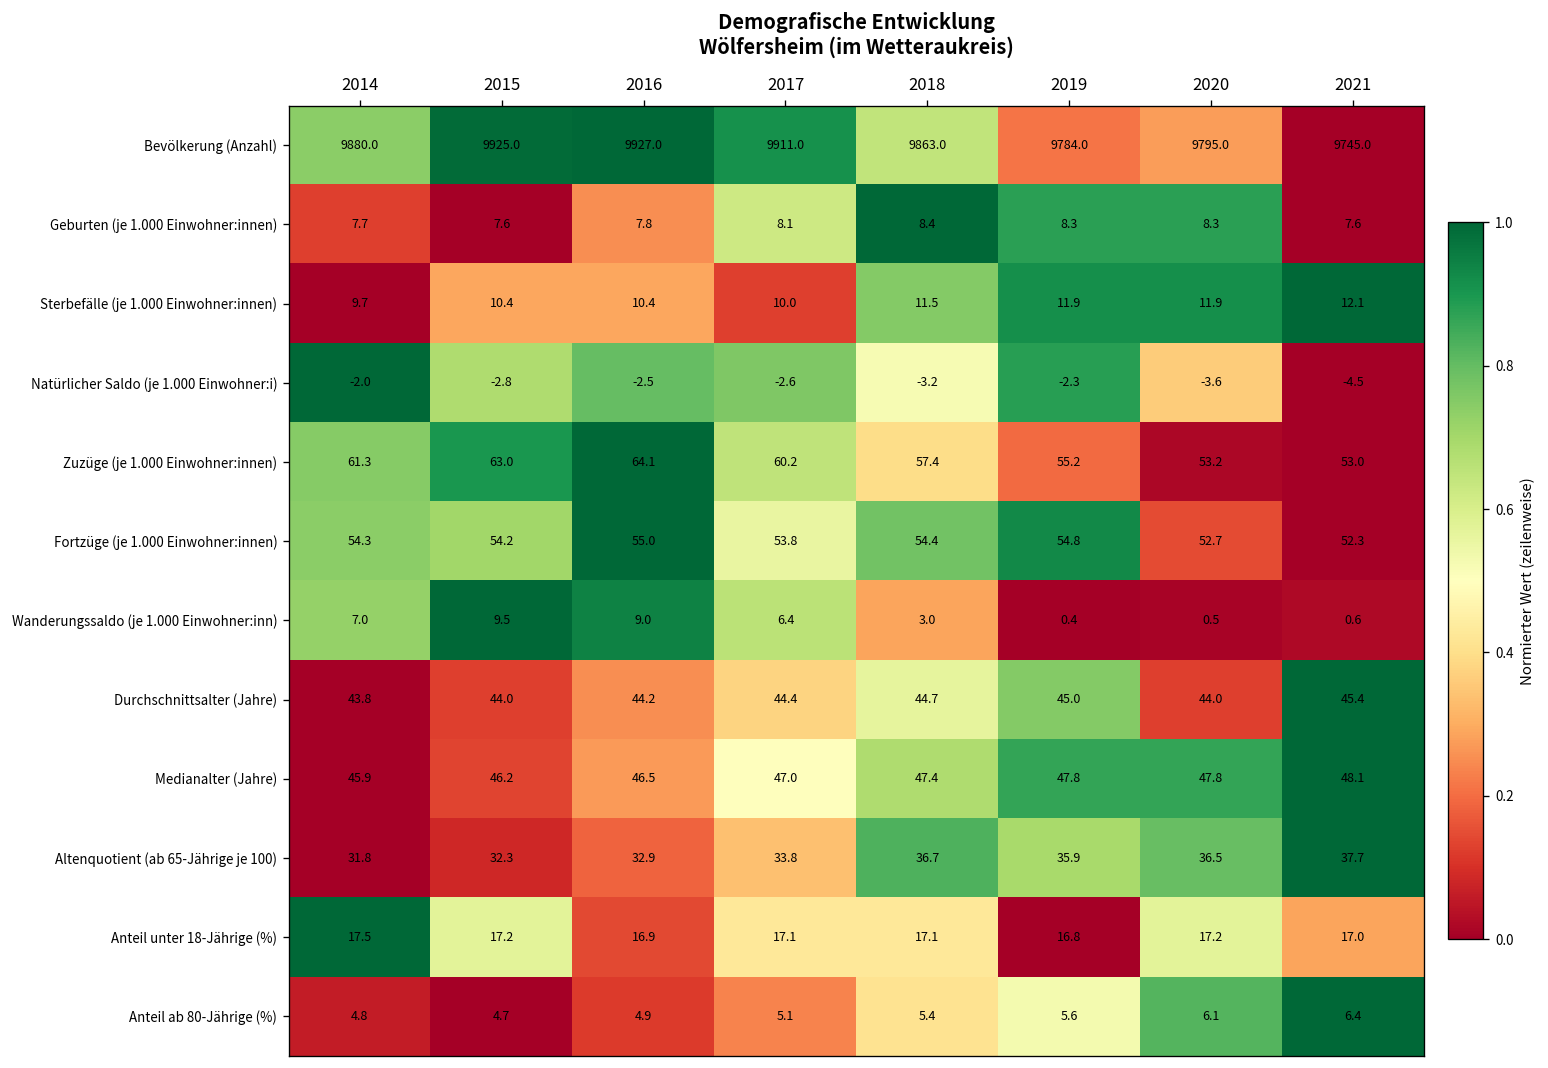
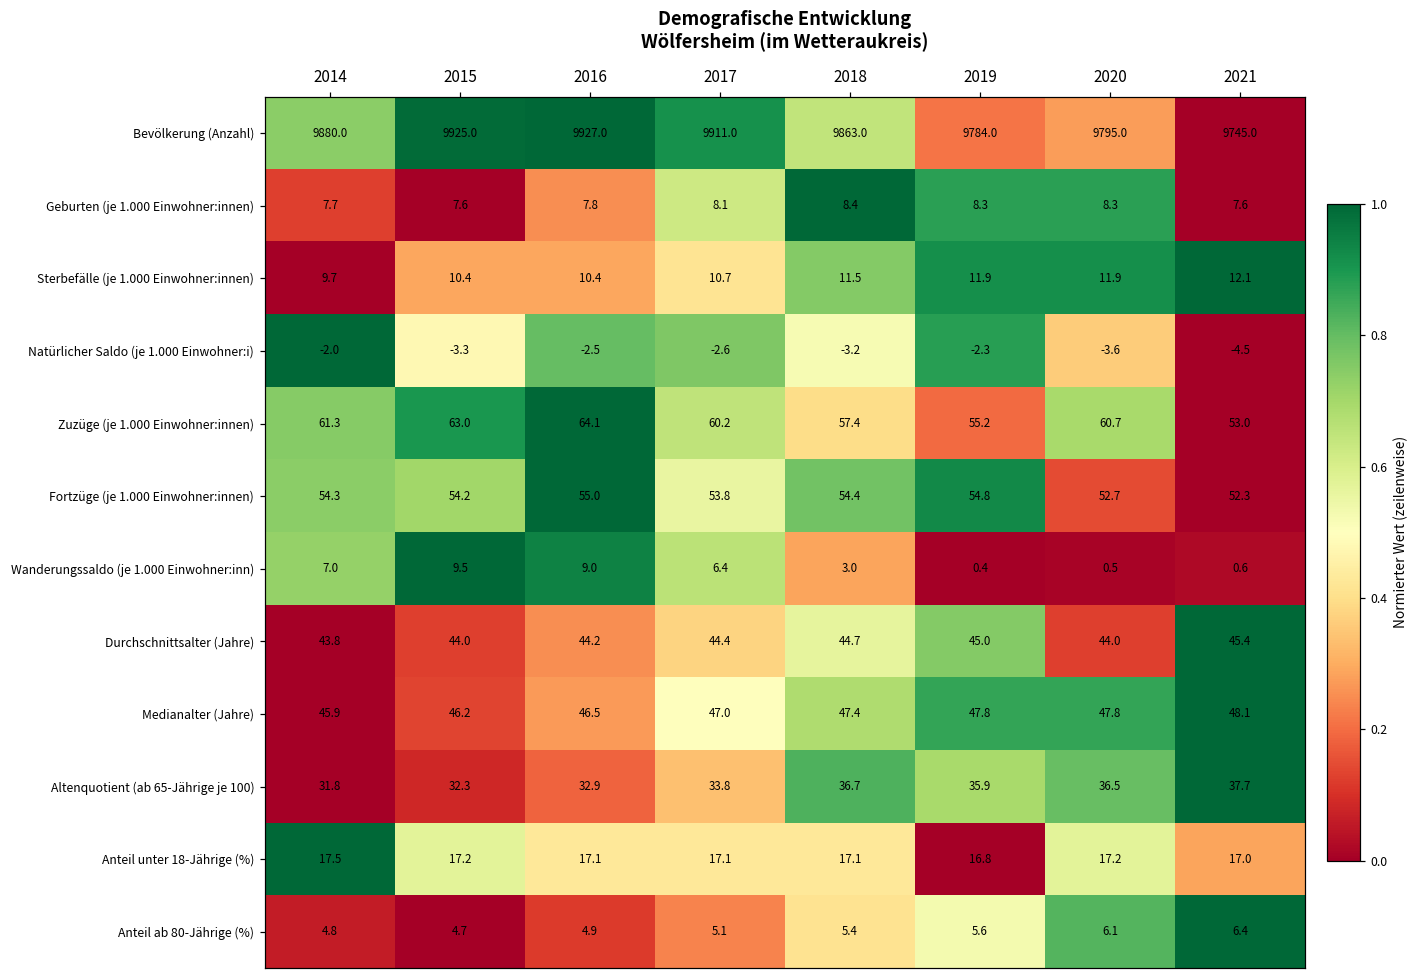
Sterbefälle (je 1.000 Einwohner:innen), 2017: 10.0 -> 10.7
Natürlicher Saldo (je 1.000 Einwohner:i), 2015: -2.8 -> -3.3
Zuzüge (je 1.000 Einwohner:innen), 2020: 53.2 -> 60.7
Anteil unter 18-Jährige (%), 2016: 16.9 -> 17.1
